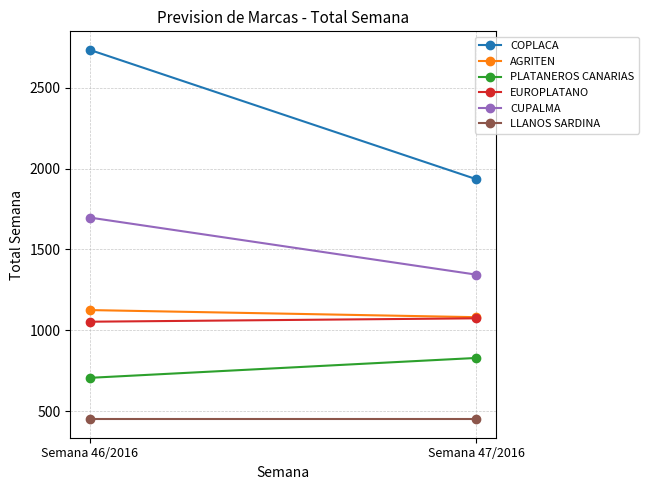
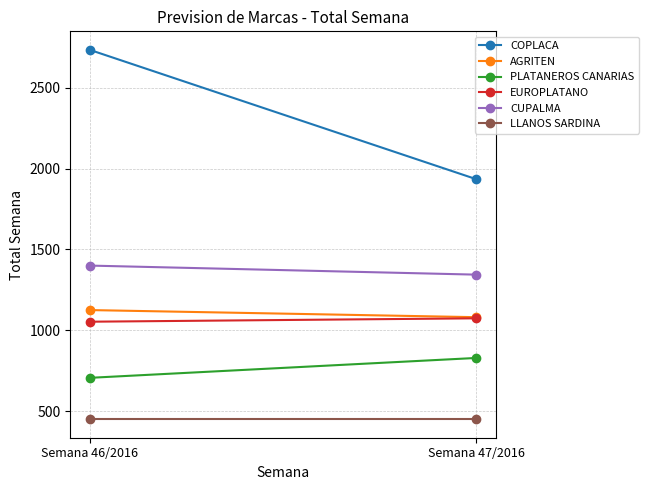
CUPALMA, Semana 46/2016: 1700 -> 1400
